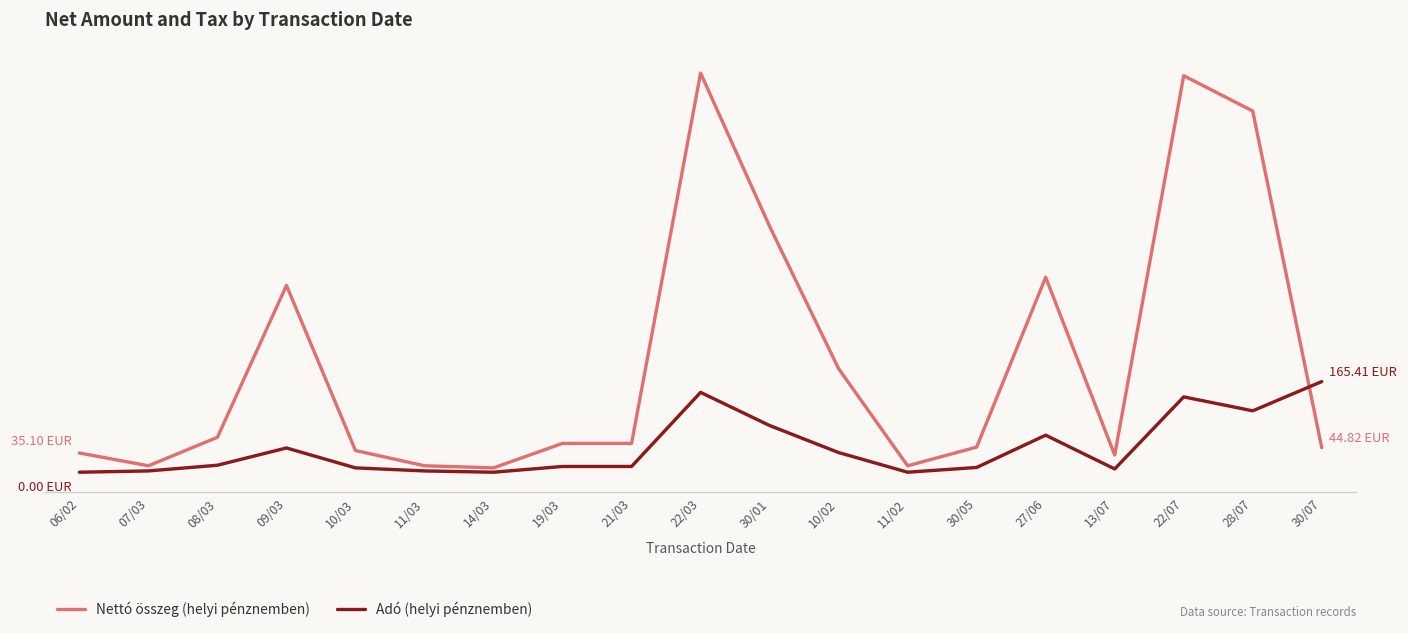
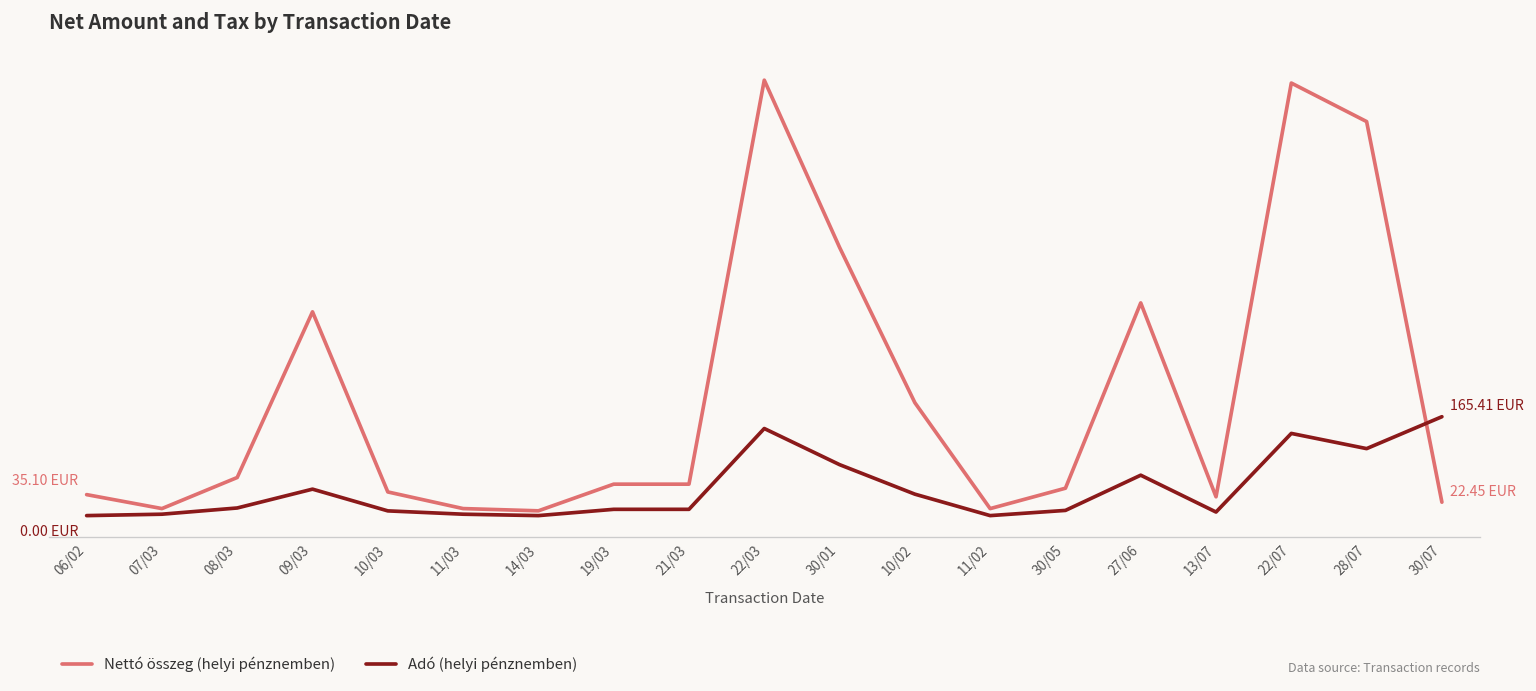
Nettó összeg (helyi pénznemben), 30/07: 44.82 -> 22.45
